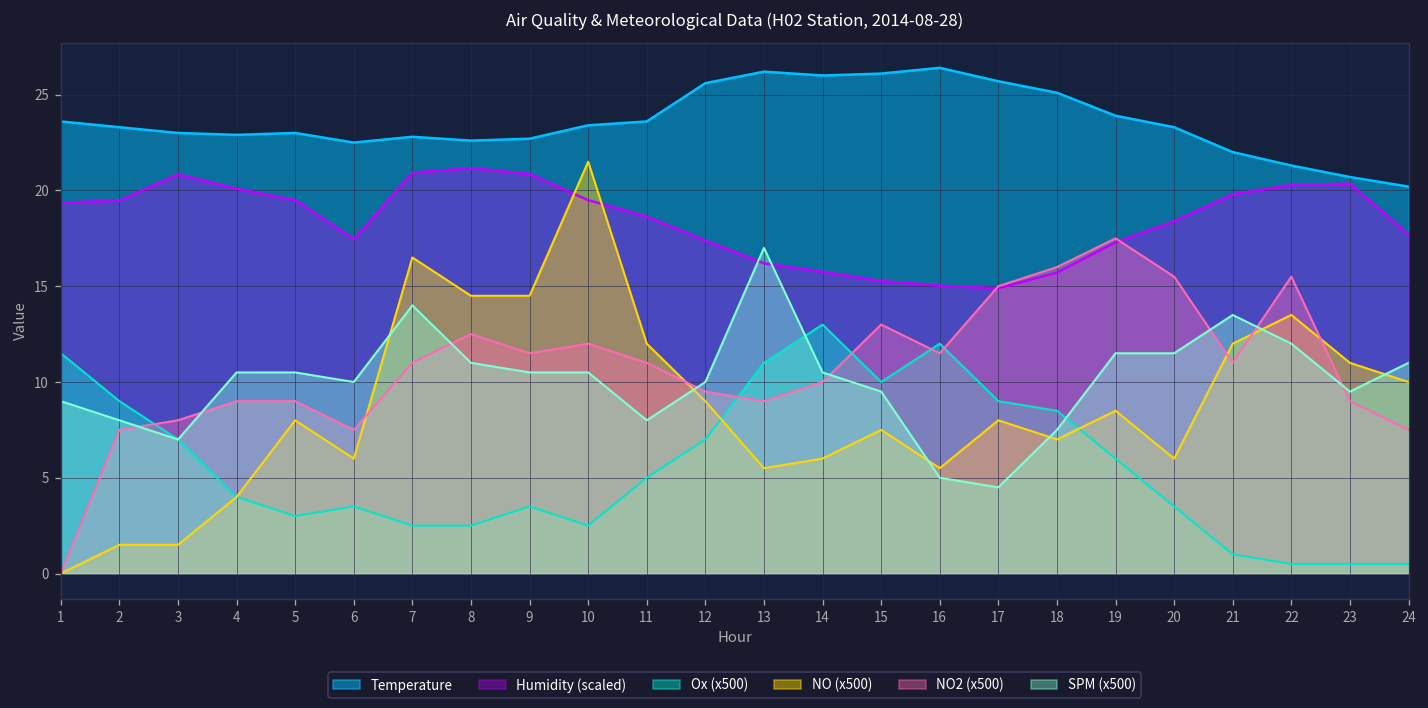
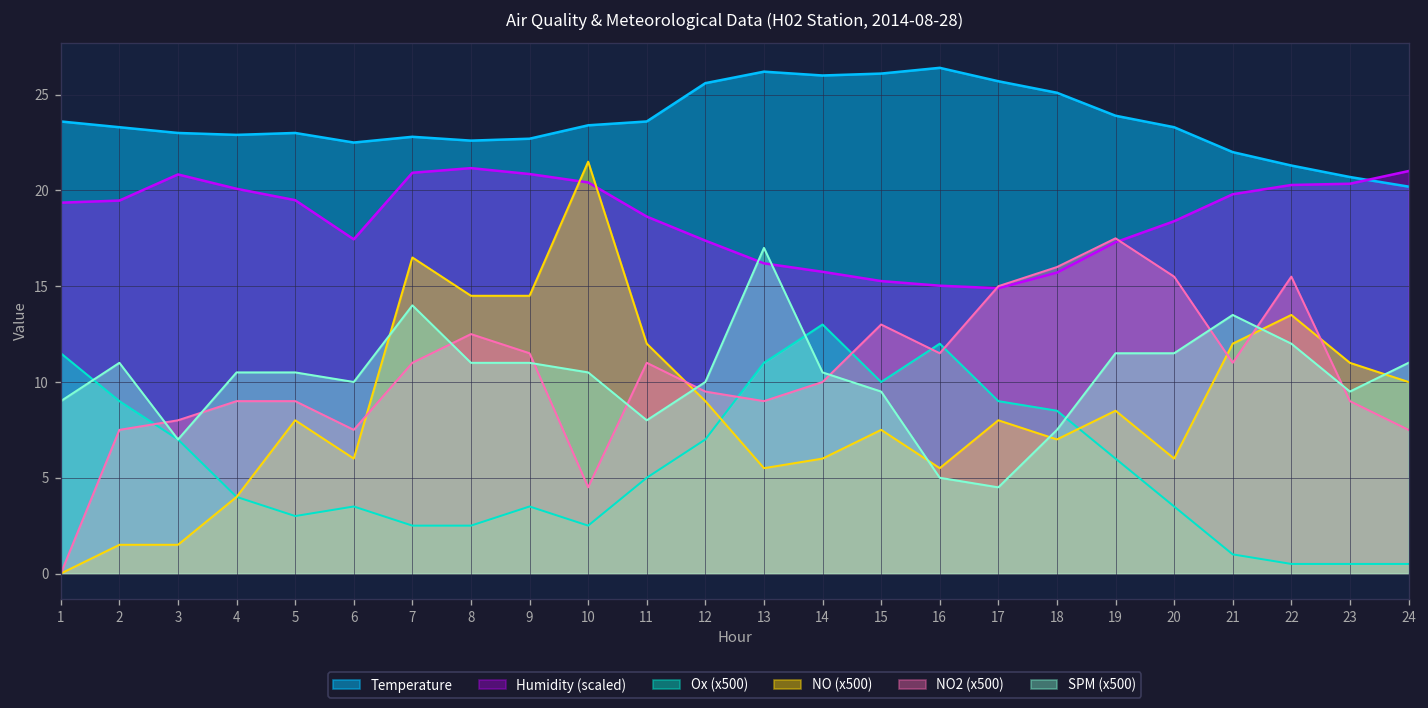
SPM (x500), 2: 8.0 -> 11.0
SPM (x500), 9: 10.5 -> 11.0
Humidity (scaled), 10: 19.5 -> 20.4
NO2 (x500), 10: 12.0 -> 4.5
Humidity (scaled), 24: 17.7 -> 21.0
